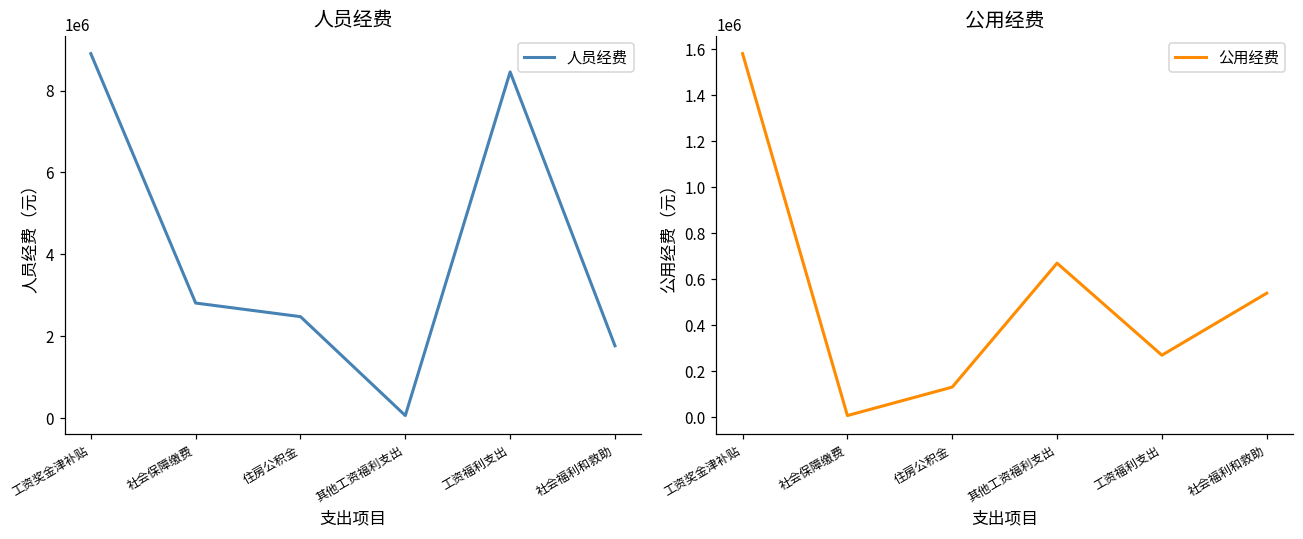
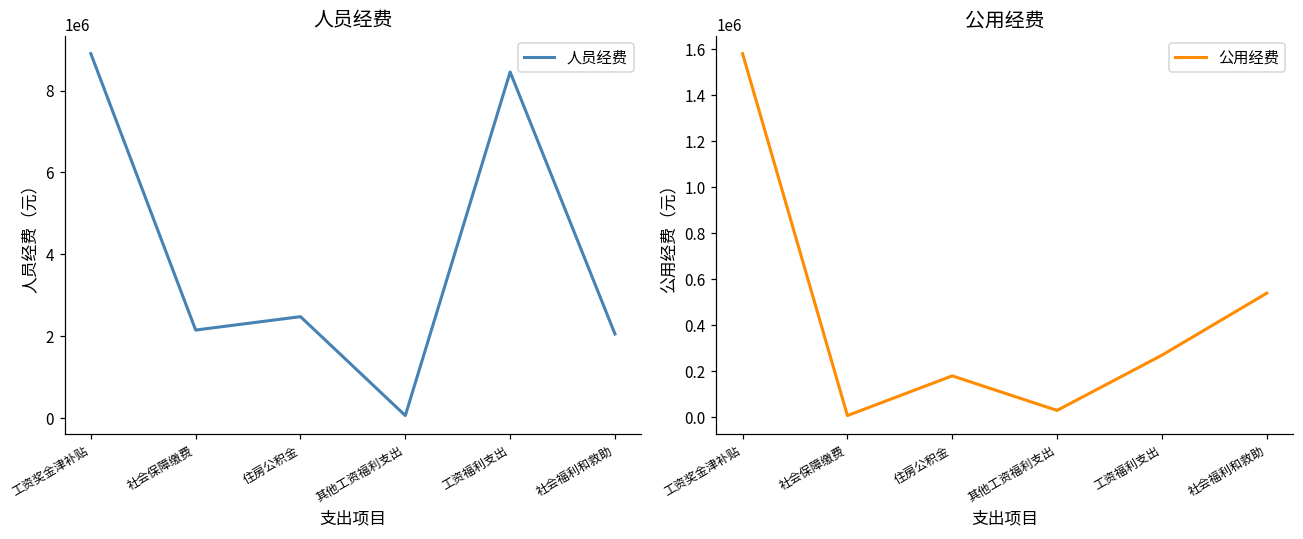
人员经费, 社会保障缴费: 2800000 -> 2200000
人员经费, 社会福利和救助: 1800000 -> 2100000
公用经费, 住房公积金: 130000 -> 180000
公用经费, 其他工资福利支出: 670000 -> 30000
